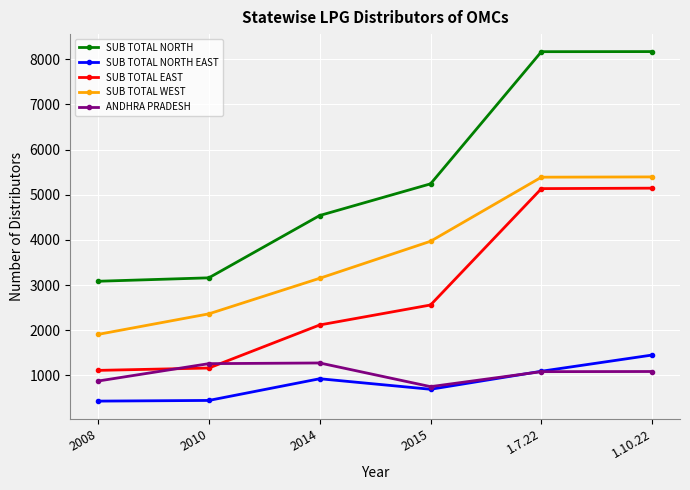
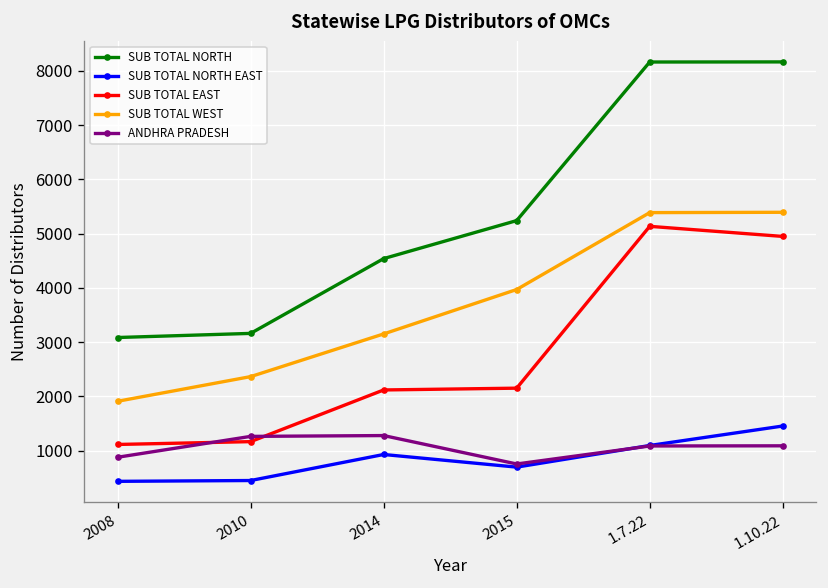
SUB TOTAL EAST, 2015: 2600 -> 2200
SUB TOTAL EAST, 1.10.22: 5100 -> 4900
